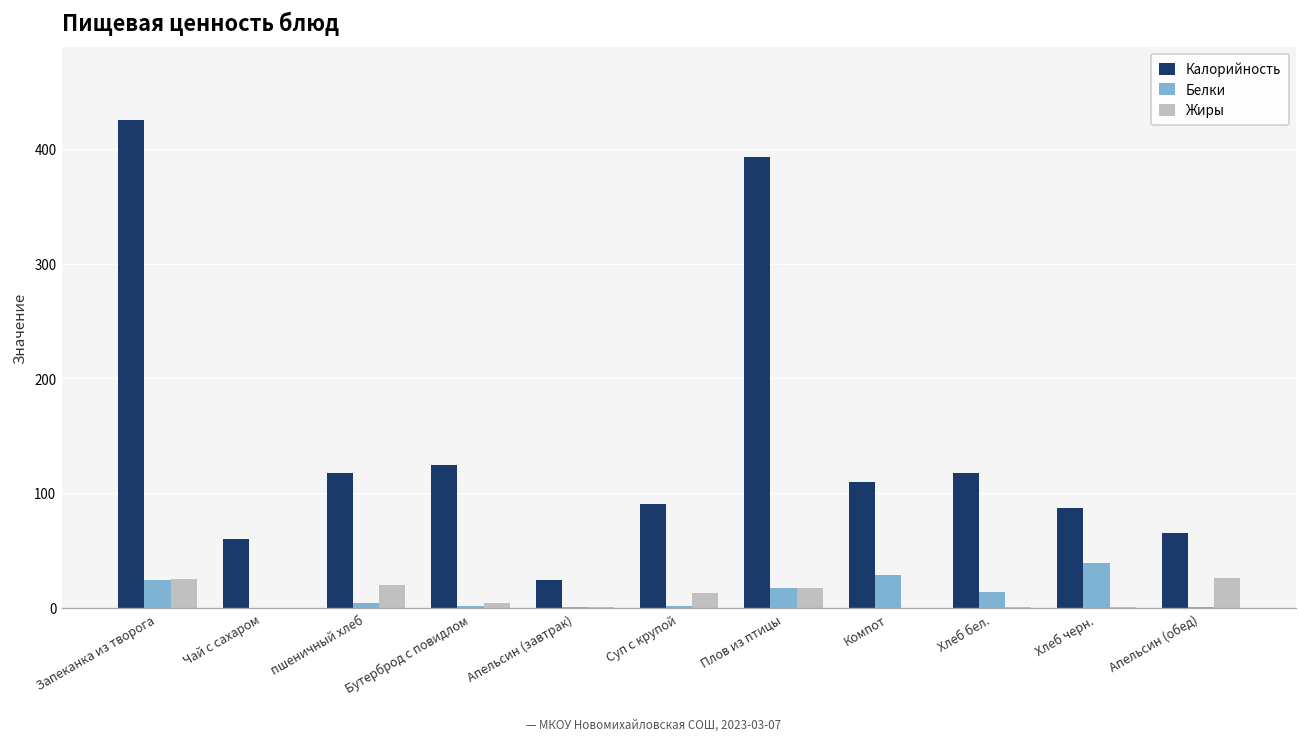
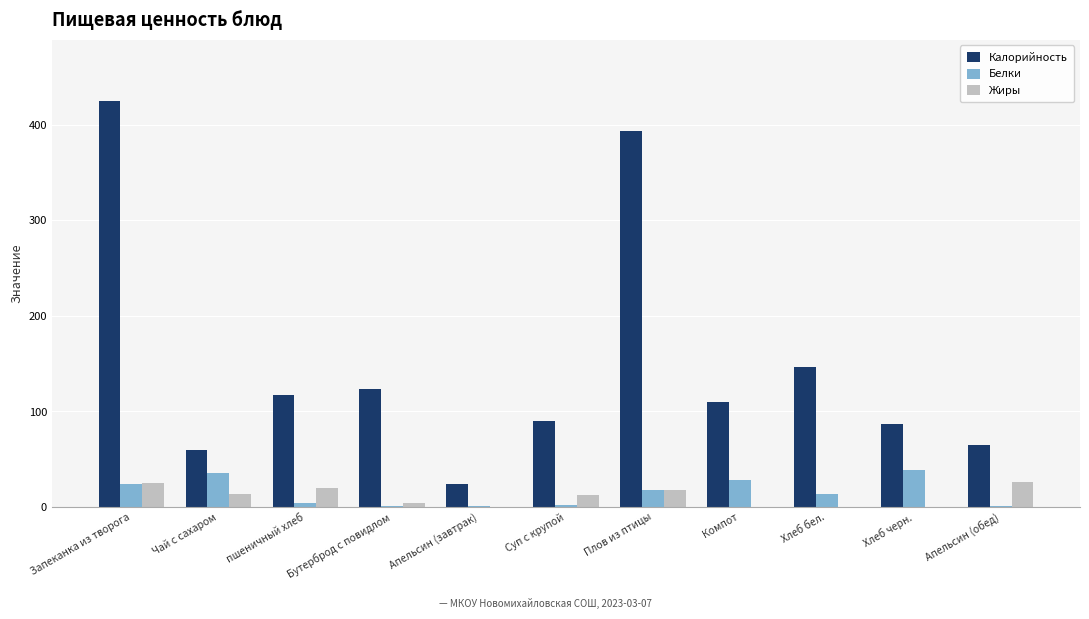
Белки, Чай с сахаром: 0 -> 40
Жиры, Чай с сахаром: 0 -> 10
Калорийность, Хлеб бел.: 120 -> 150
